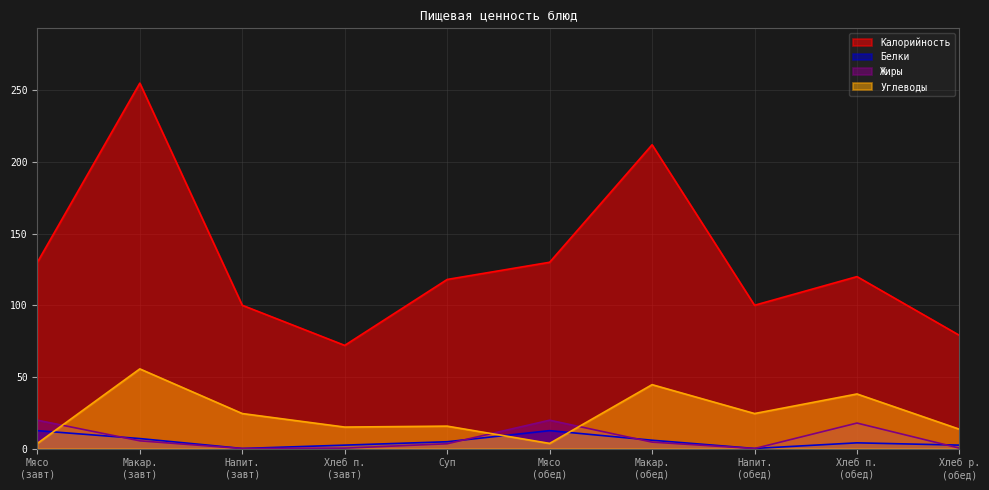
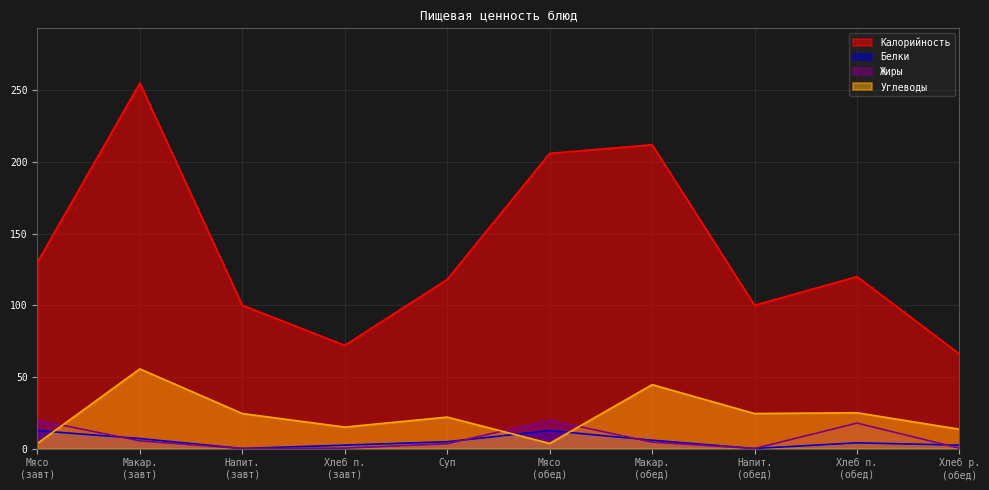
Углеводы, Суп: 16 -> 22
Калорийность, Мясо (обед): 130 -> 206
Углеводы, Хлеб п. (обед): 38 -> 25
Калорийность, Хлеб р. (обед): 79 -> 66
